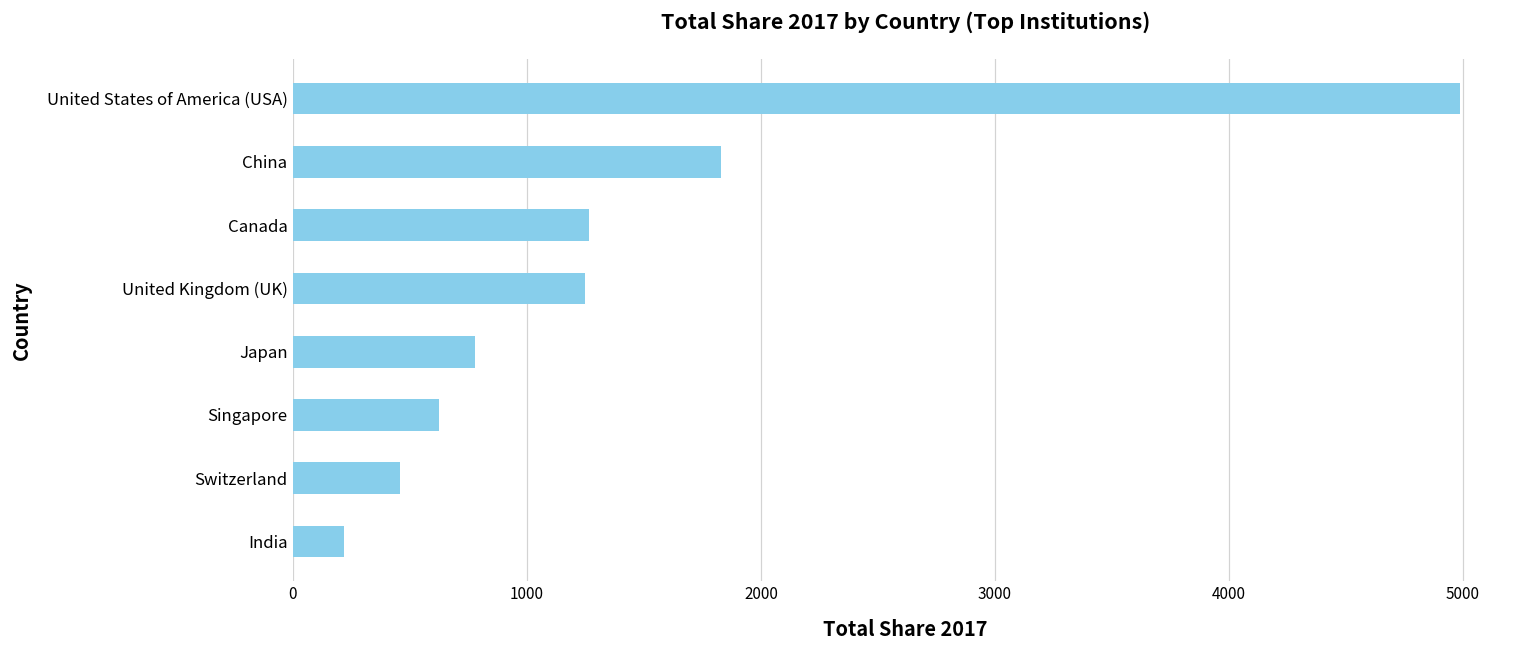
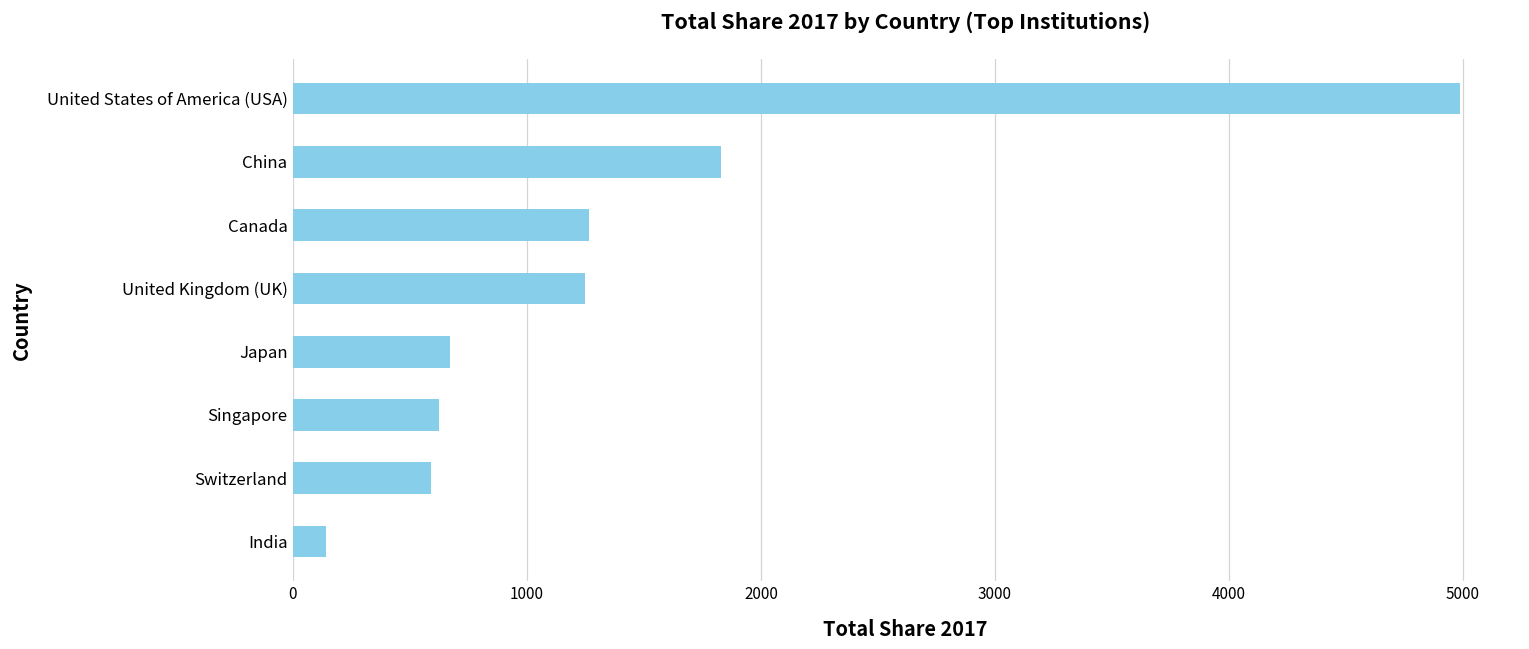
Japan: 780 -> 670
Switzerland: 460 -> 590
India: 220 -> 140
